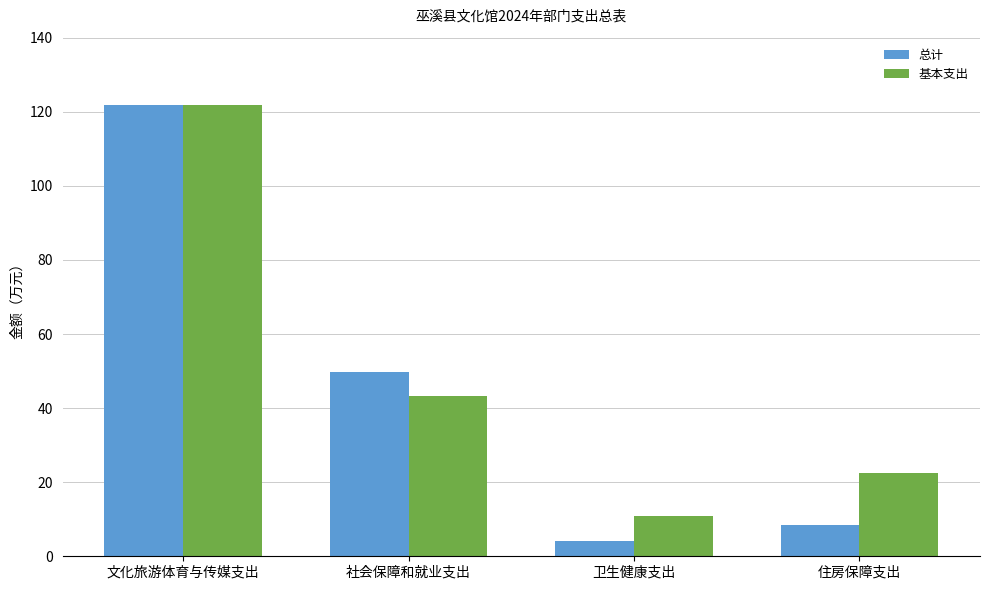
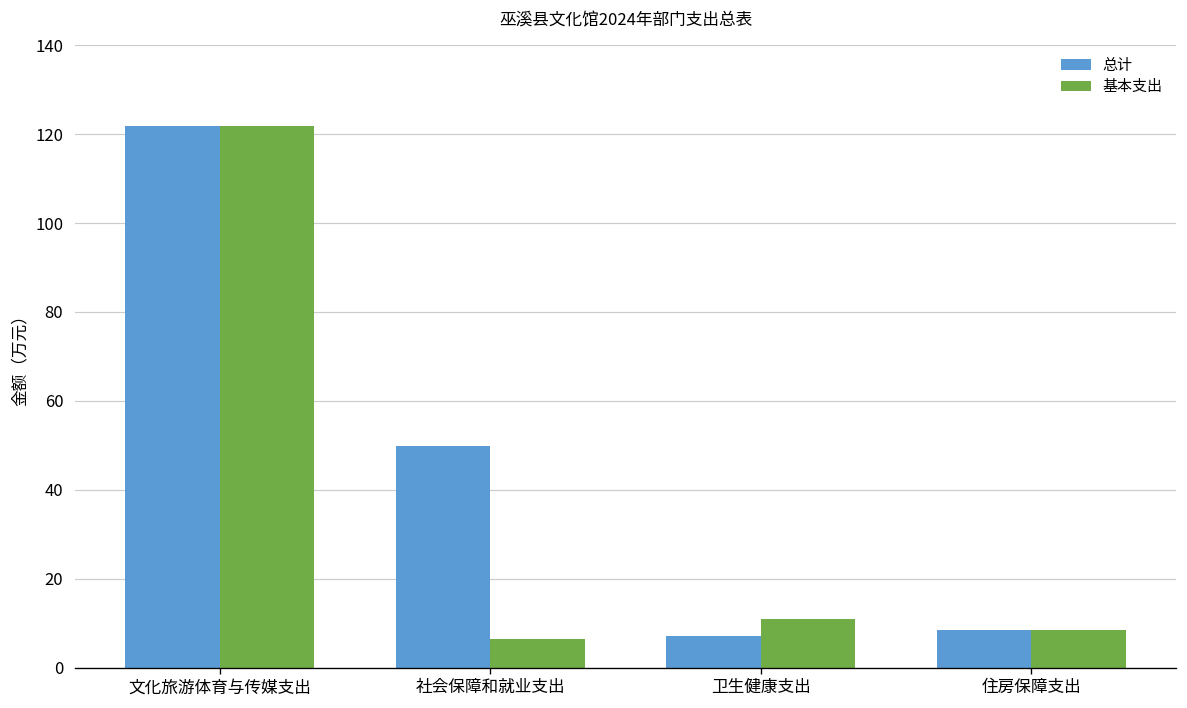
基本支出, 社会保障和就业支出: 43 -> 6
总计, 卫生健康支出: 4 -> 7
基本支出, 住房保障支出: 23 -> 9
